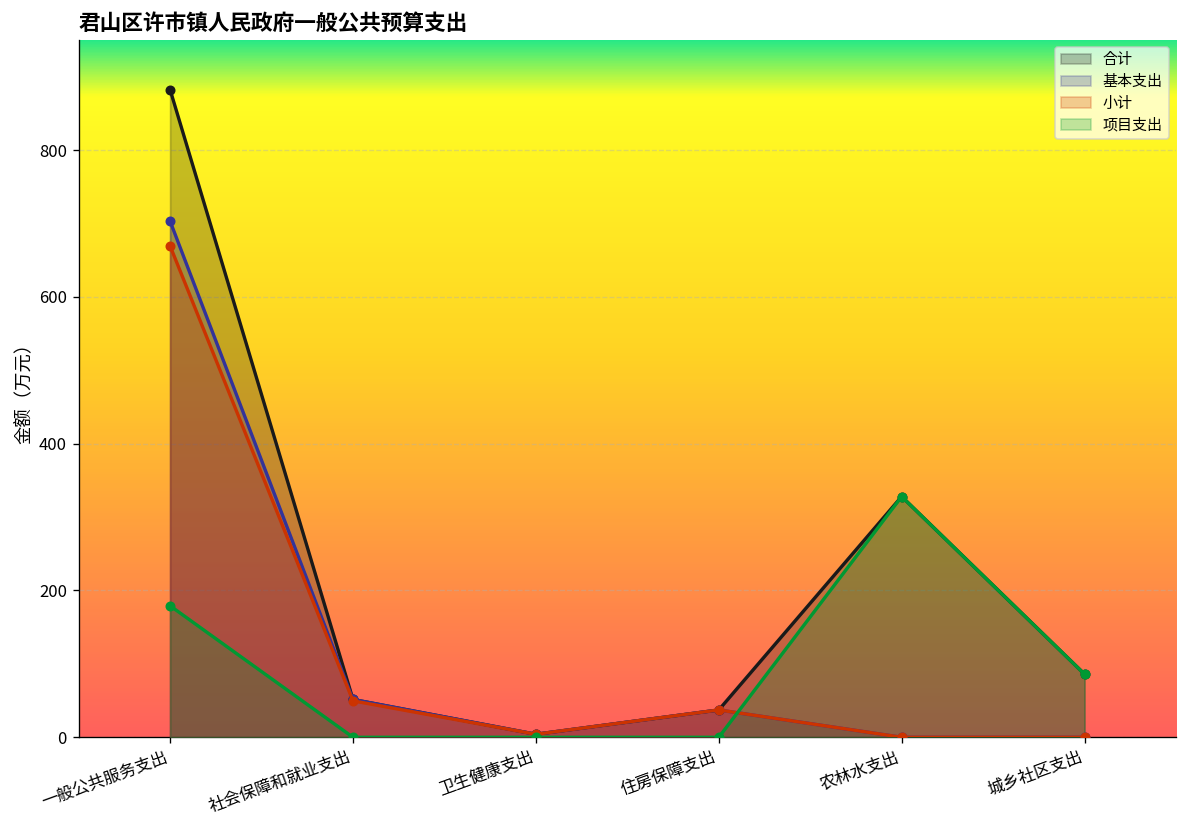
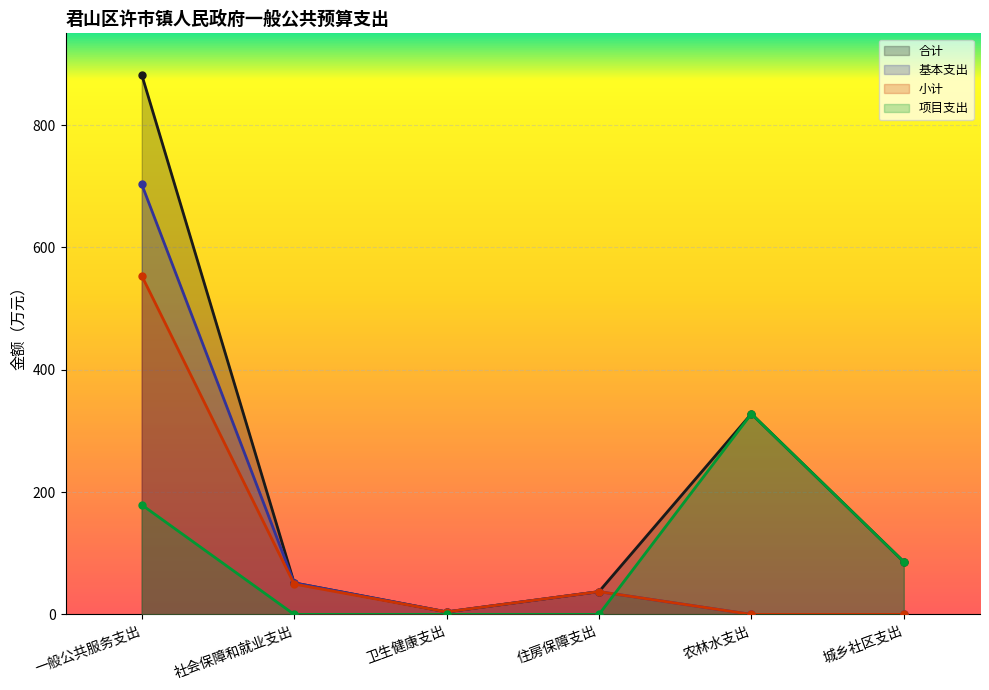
小计, 一般公共服务支出: 670 -> 550
